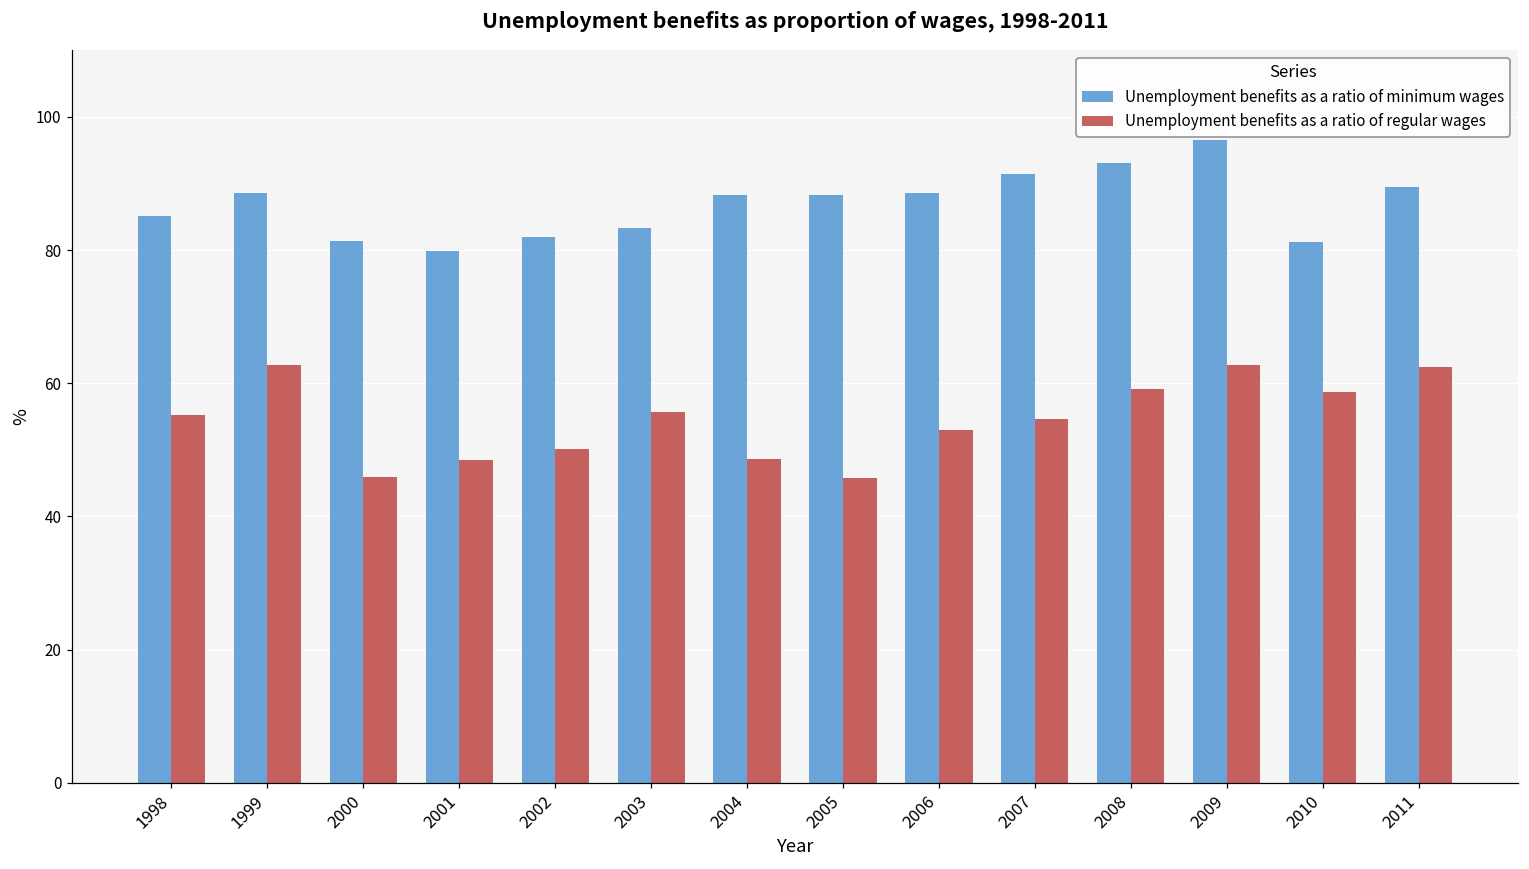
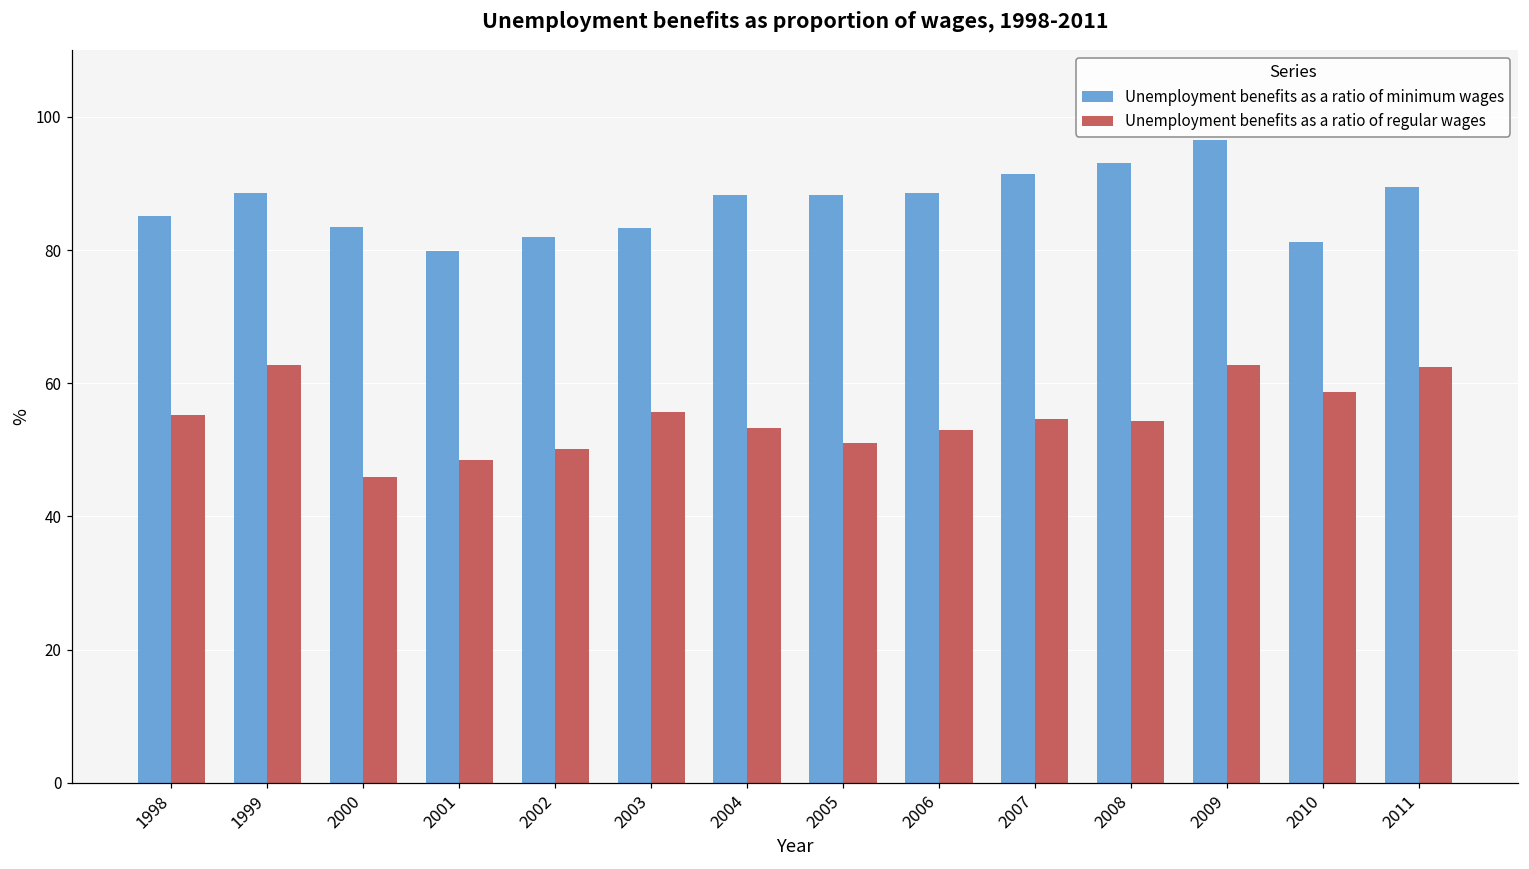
Unemployment benefits as a ratio of minimum wages, 2000: 81 -> 84
Unemployment benefits as a ratio of regular wages, 2004: 49 -> 53
Unemployment benefits as a ratio of regular wages, 2005: 46 -> 51
Unemployment benefits as a ratio of regular wages, 2008: 59 -> 54
